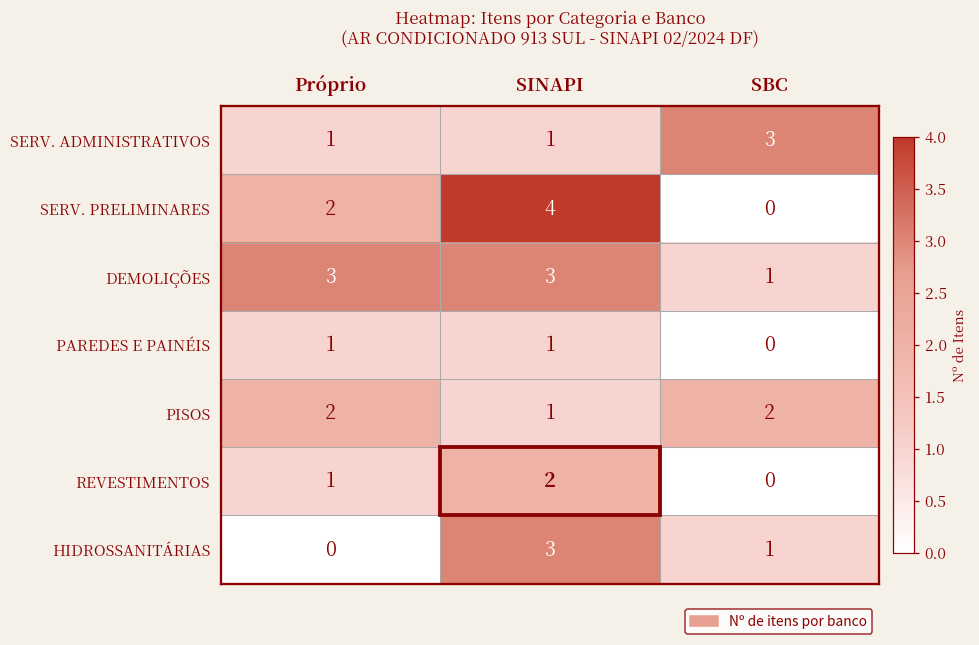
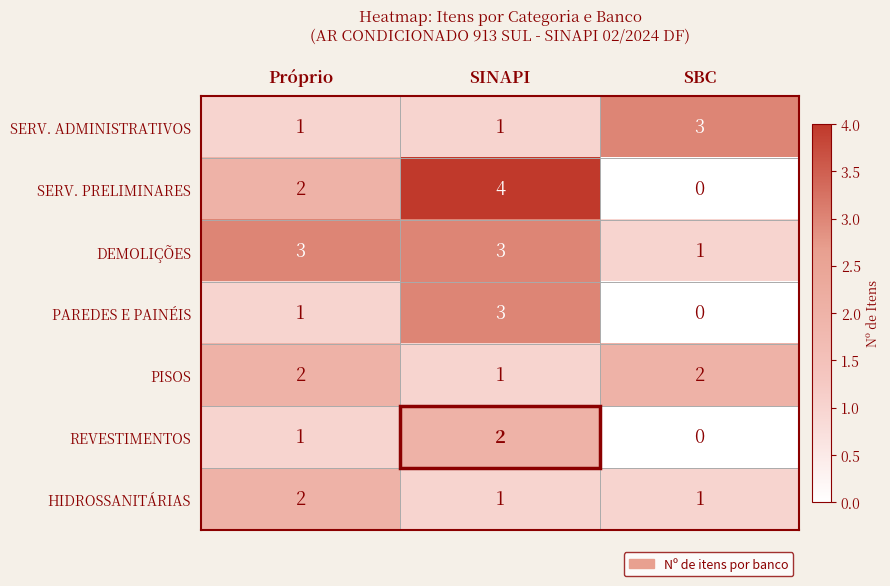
PAREDES E PAINÉIS, SINAPI: 1 -> 3
HIDROSSANITÁRIAS, Próprio: 0 -> 2
HIDROSSANITÁRIAS, SINAPI: 3 -> 1
